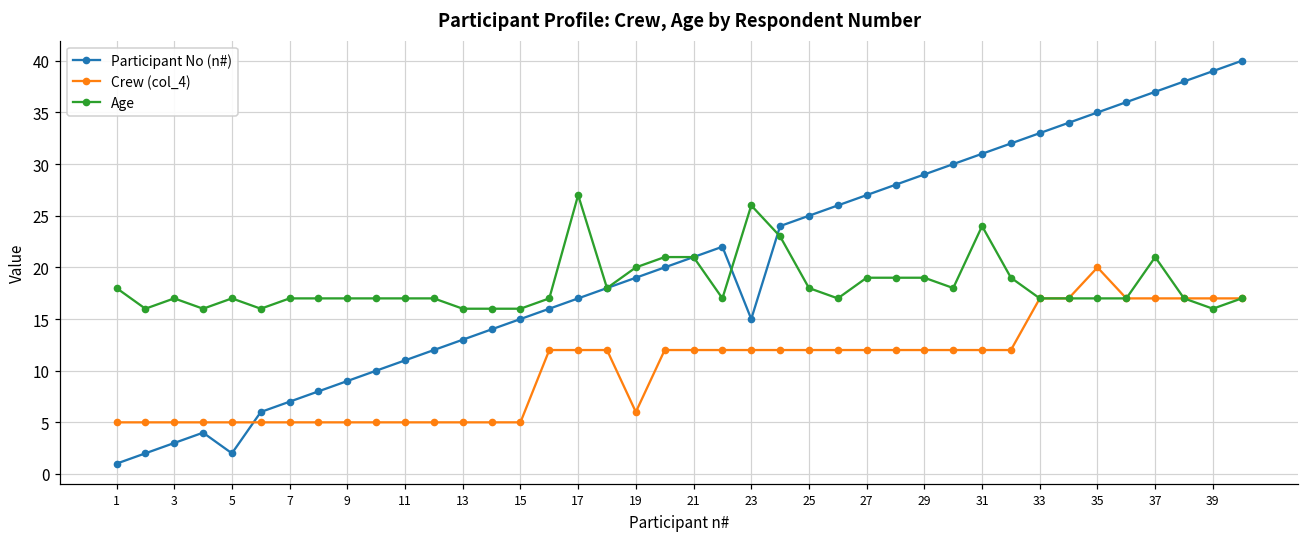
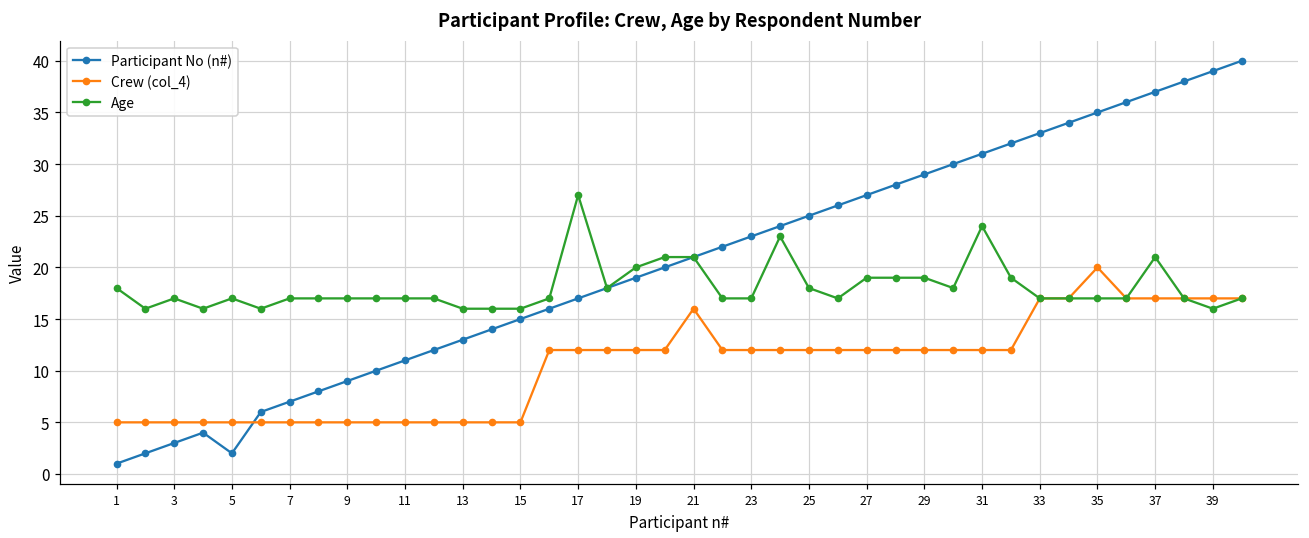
Crew (col_4), 19: 6 -> 12
Crew (col_4), 21: 12 -> 16
Participant No (n#), 23: 15 -> 23
Age, 23: 26 -> 17
